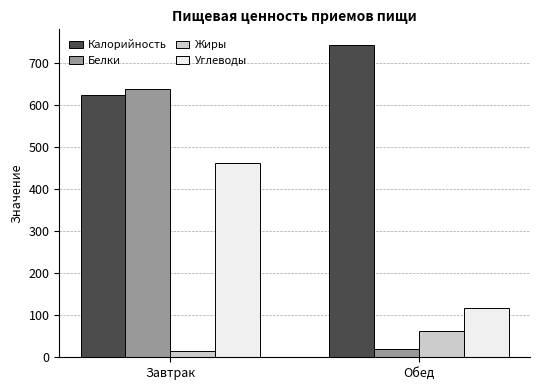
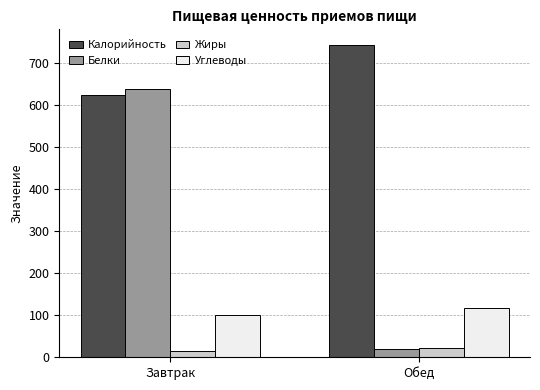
Углеводы, Завтрак: 460 -> 100
Жиры, Обед: 60 -> 20
